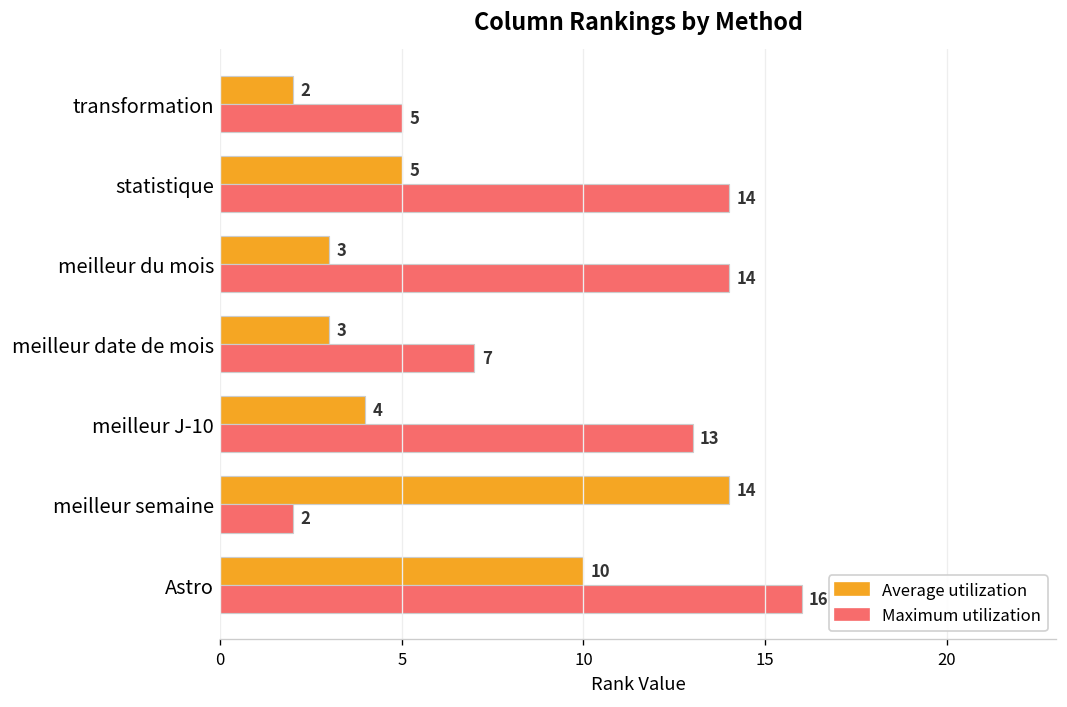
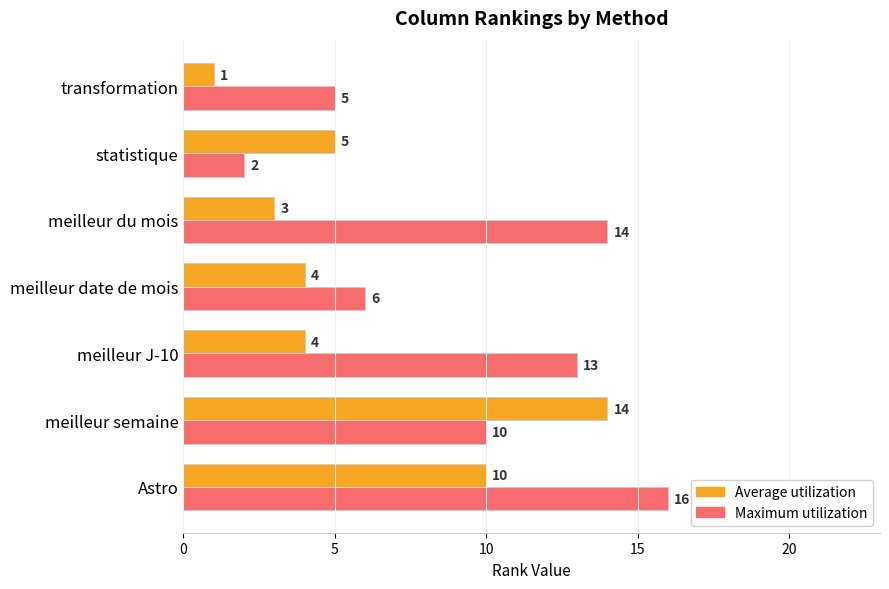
Average utilization, transformation: 2 -> 1
Maximum utilization, statistique: 14 -> 2
Average utilization, meilleur date de mois: 3 -> 4
Maximum utilization, meilleur date de mois: 7 -> 6
Maximum utilization, meilleur semaine: 2 -> 10
